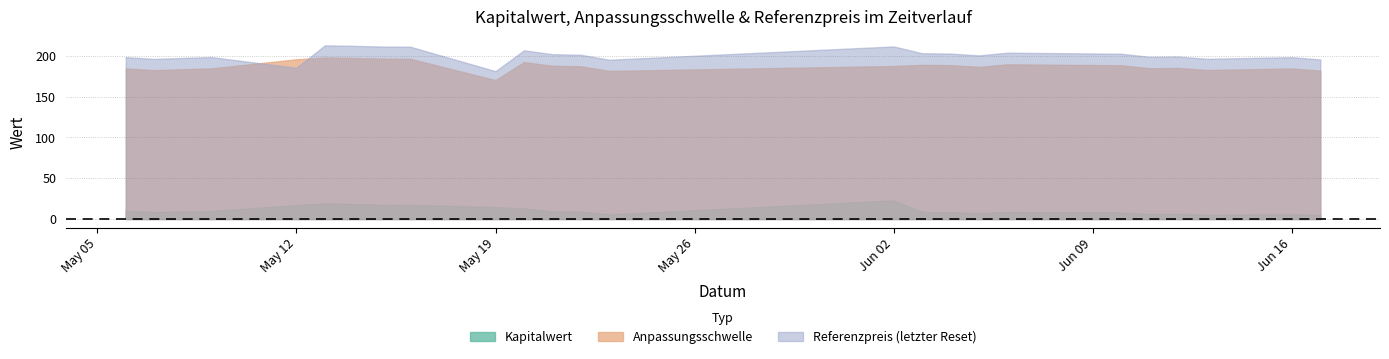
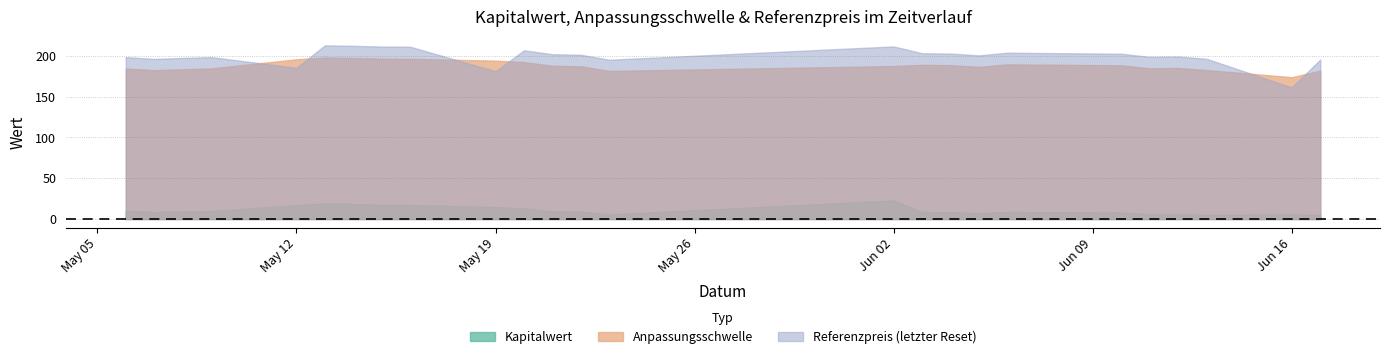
Anpassungsschwelle, May 19: 170 -> 190
Anpassungsschwelle, Jun 16: 180 -> 170
Referenzpreis (letzter Reset), Jun 16: 200 -> 160
